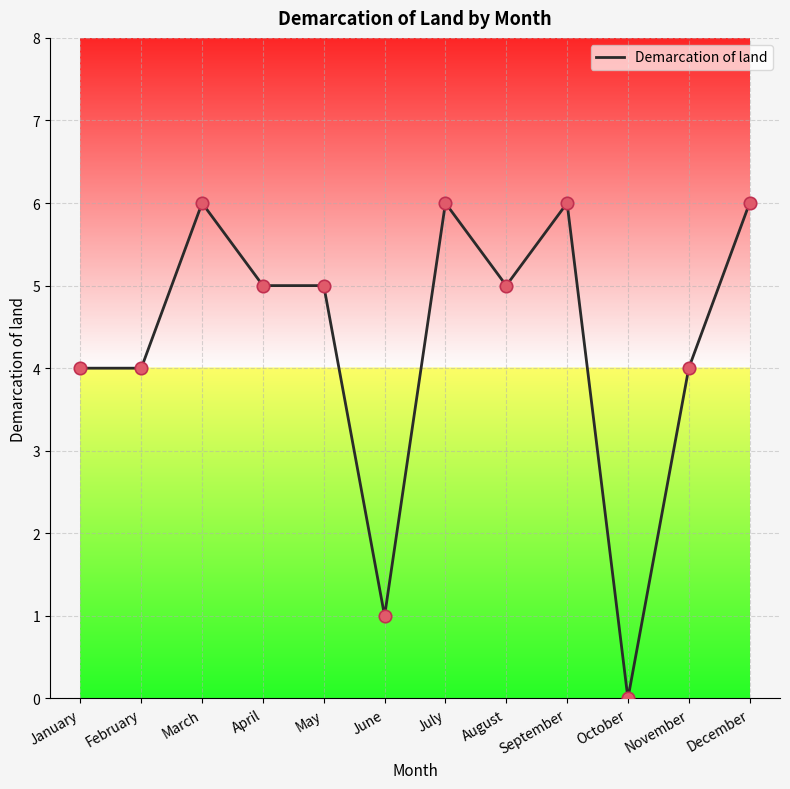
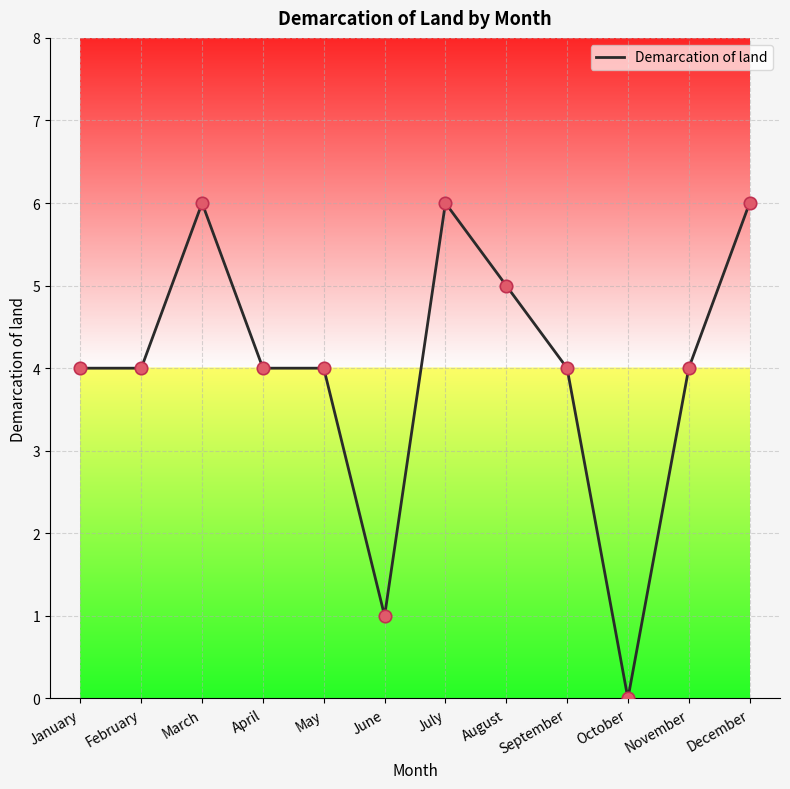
April: 5 -> 4
May: 5 -> 4
September: 6 -> 4
